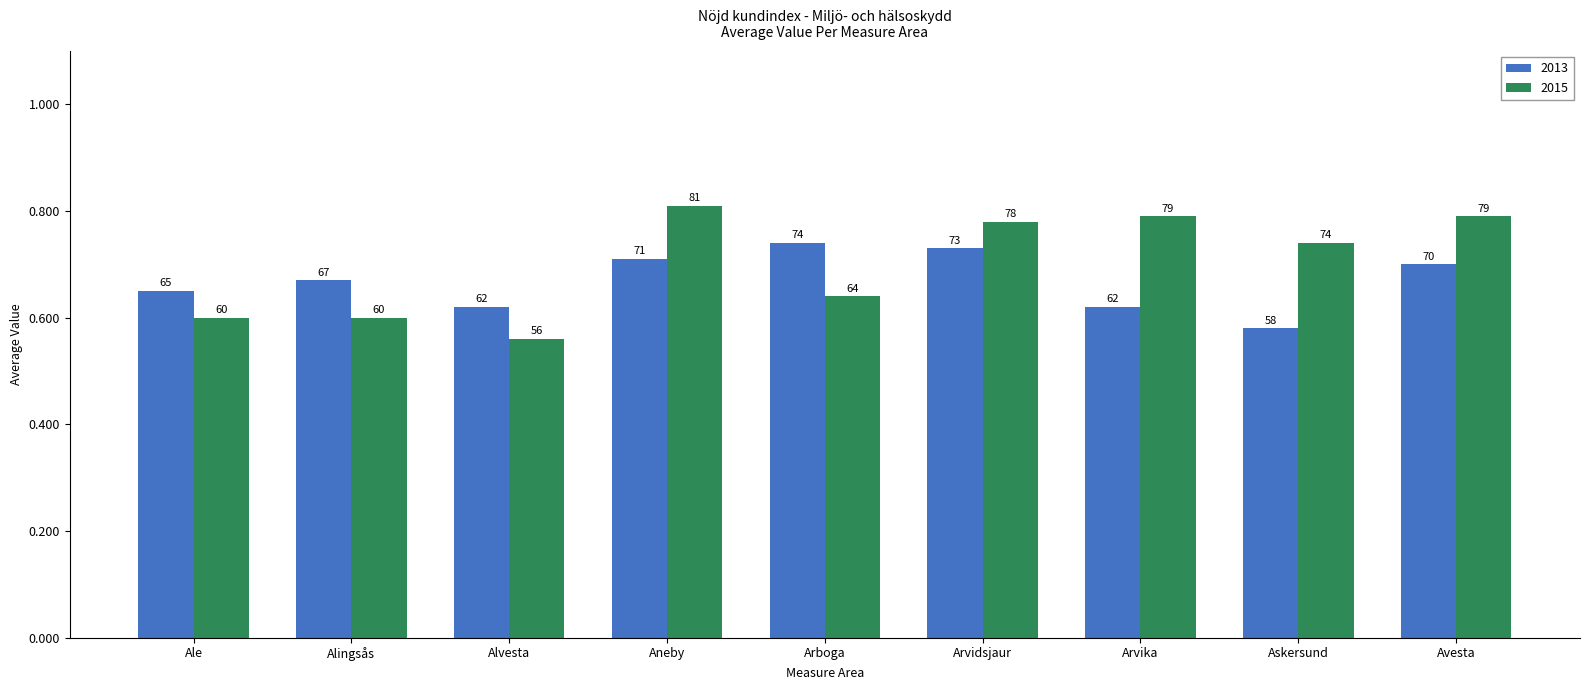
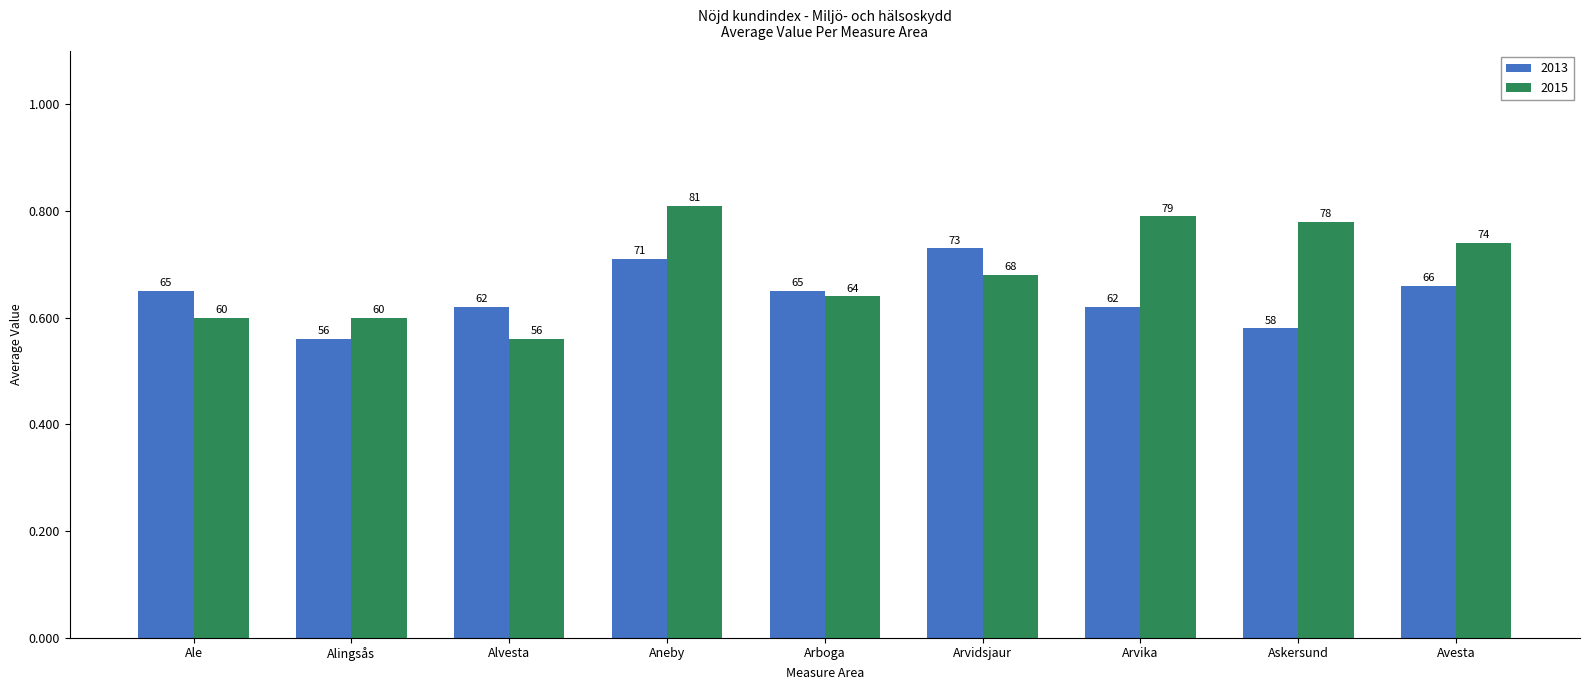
2013, Alingsås: 67 -> 56
2013, Arboga: 74 -> 65
2015, Arvidsjaur: 78 -> 68
2015, Askersund: 74 -> 78
2013, Avesta: 70 -> 66
2015, Avesta: 79 -> 74
